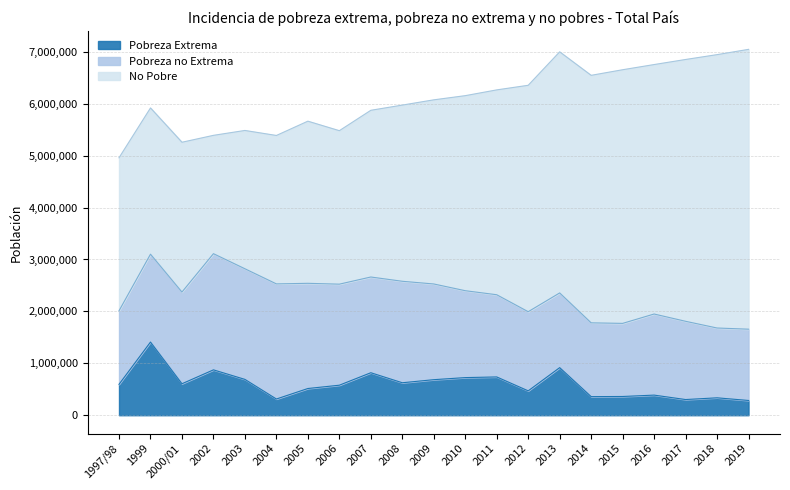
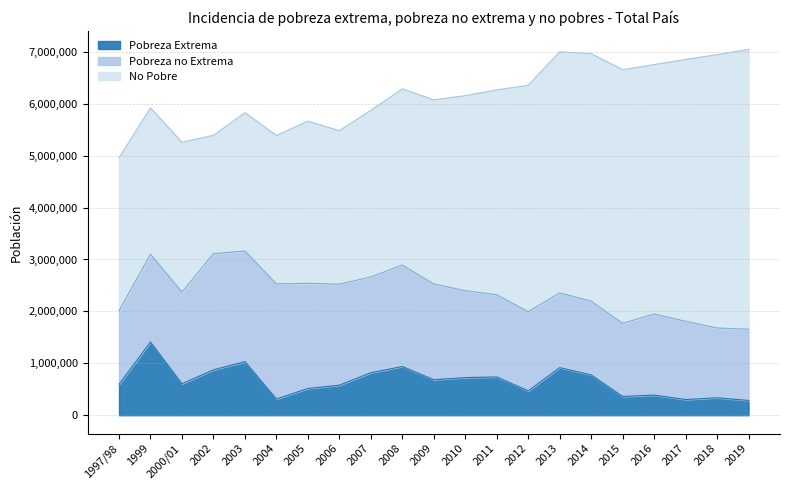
Pobreza Extrema, 2003: 700,000 -> 1,000,000
Pobreza Extrema, 2008: 600,000 -> 900,000
Pobreza Extrema, 2014: 400,000 -> 800,000
